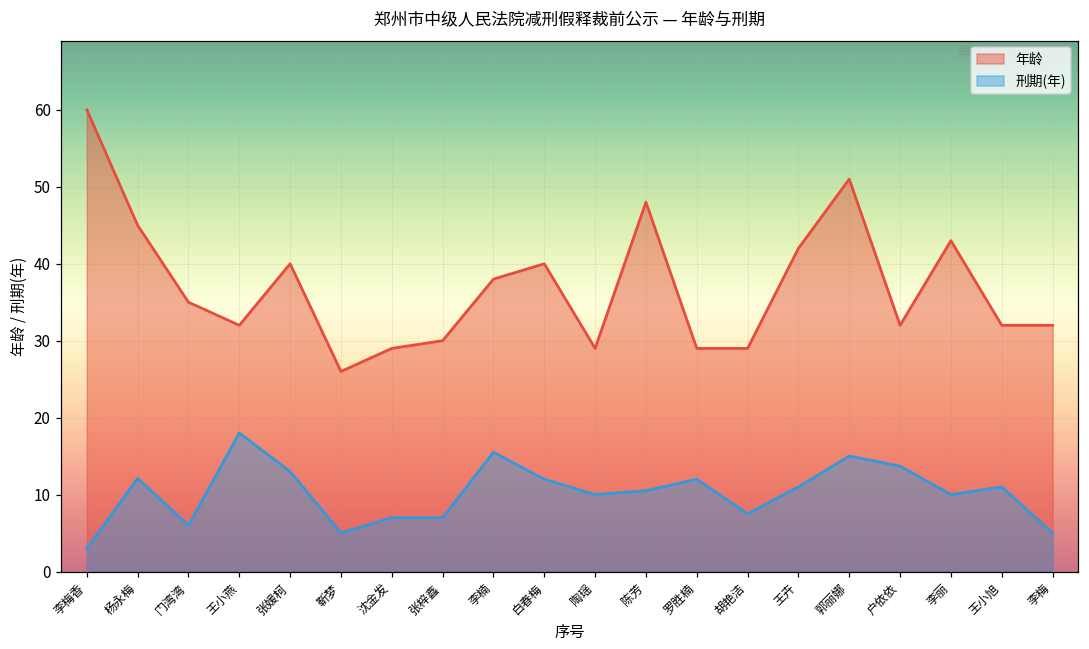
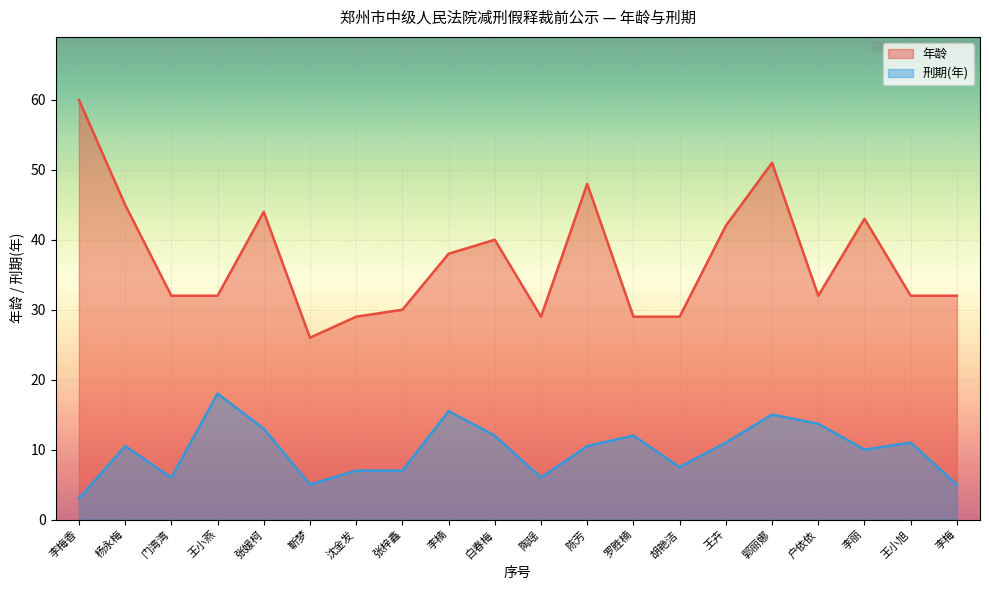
刑期(年), 杨永梅: 12 -> 11
年龄, 门湾湾: 35 -> 32
年龄, 张媛柯: 40 -> 44
刑期(年), 陶瑶: 10 -> 6
